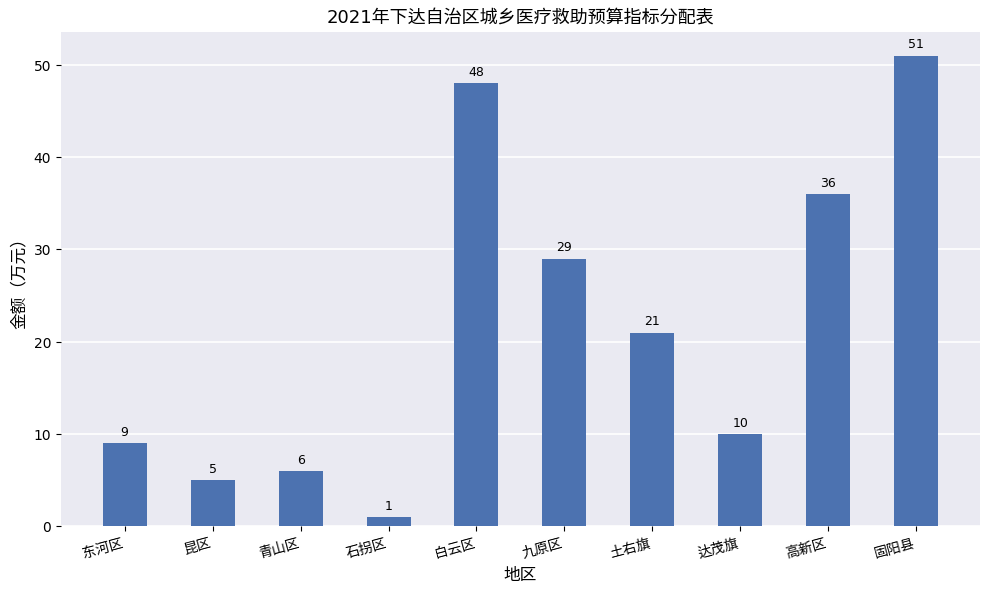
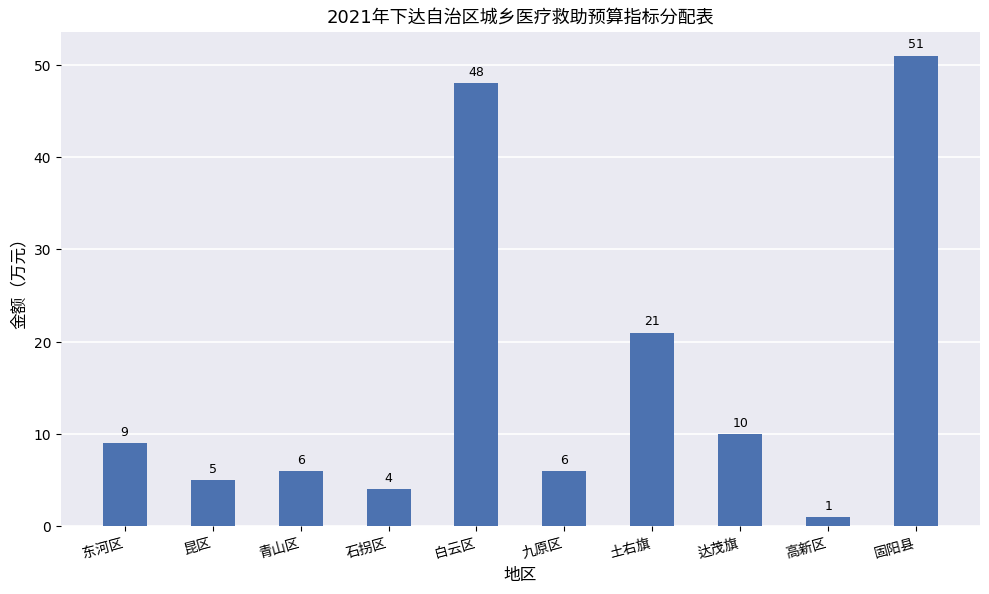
石拐区: 1 -> 4
九原区: 29 -> 6
高新区: 36 -> 1
